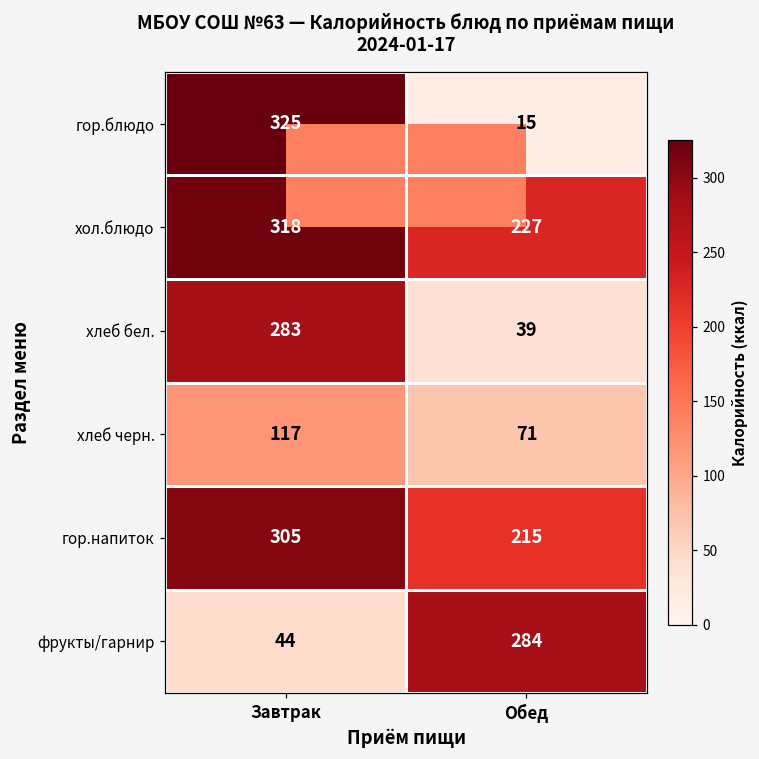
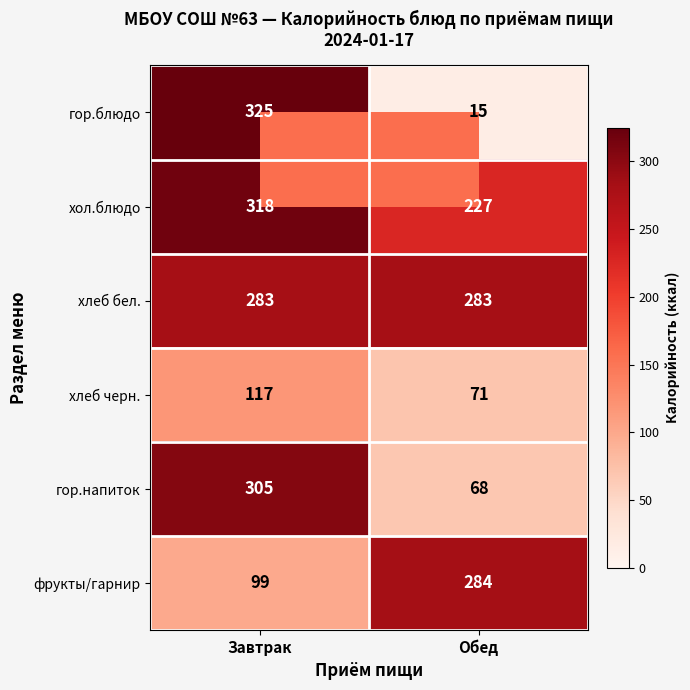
хлеб бел., Обед: 39 -> 283
гор.напиток, Обед: 215 -> 68
фрукты/гарнир, Завтрак: 44 -> 99
